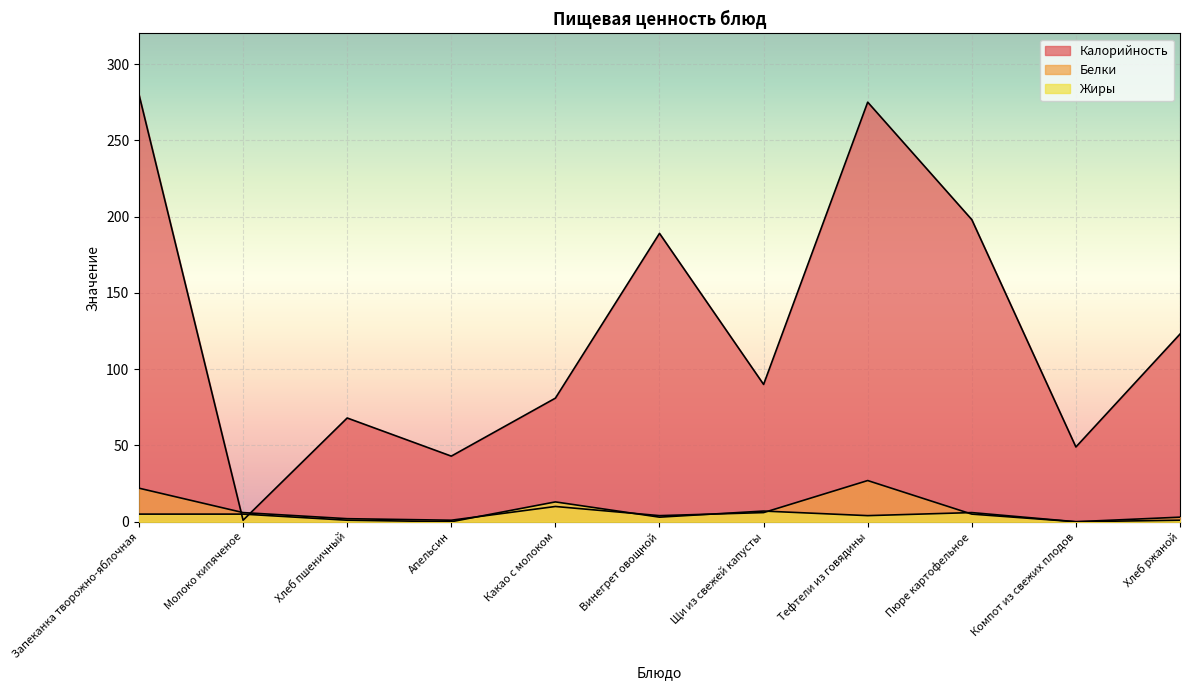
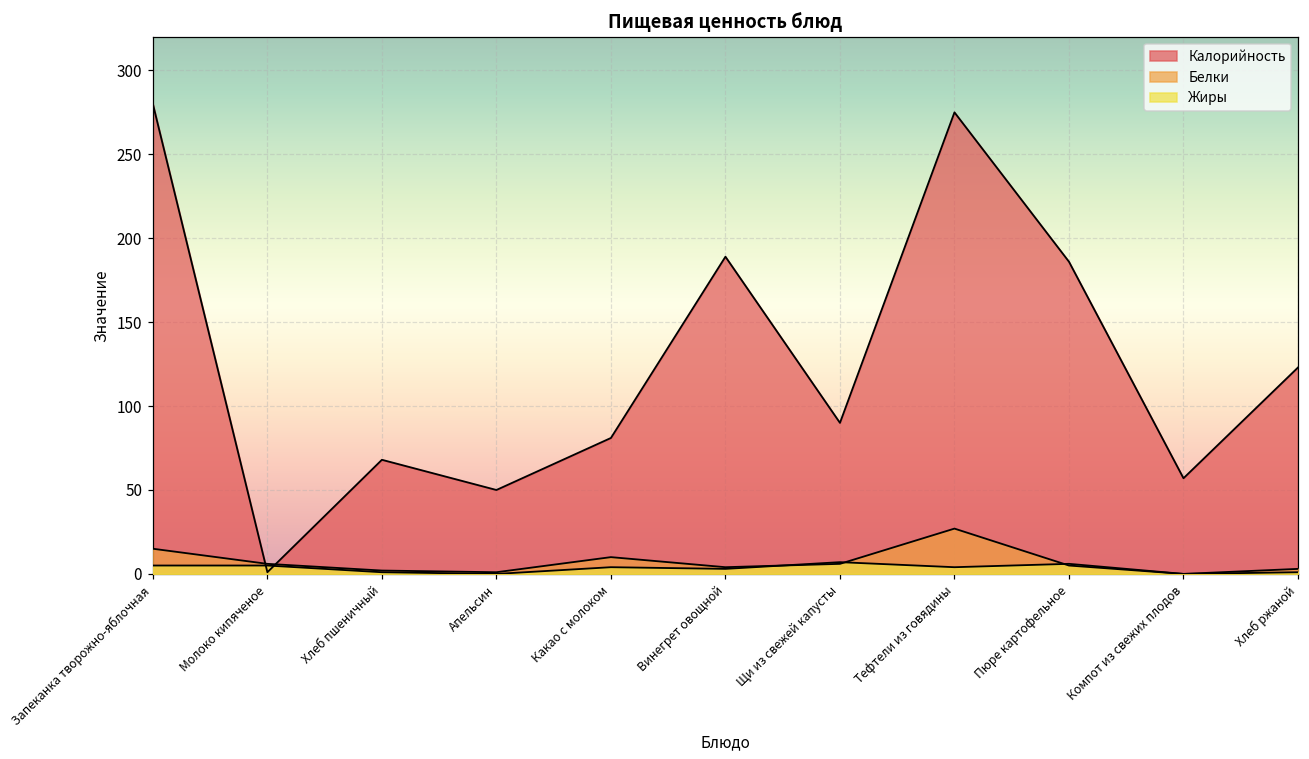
Белки, Запеканка творожно-яблочная: 22 -> 15
Калорийность, Апельсин: 43 -> 50
Жиры, Какао с молоком: 13 -> 4
Калорийность, Пюре картофельное: 198 -> 186
Калорийность, Компот из свежих плодов: 49 -> 57
